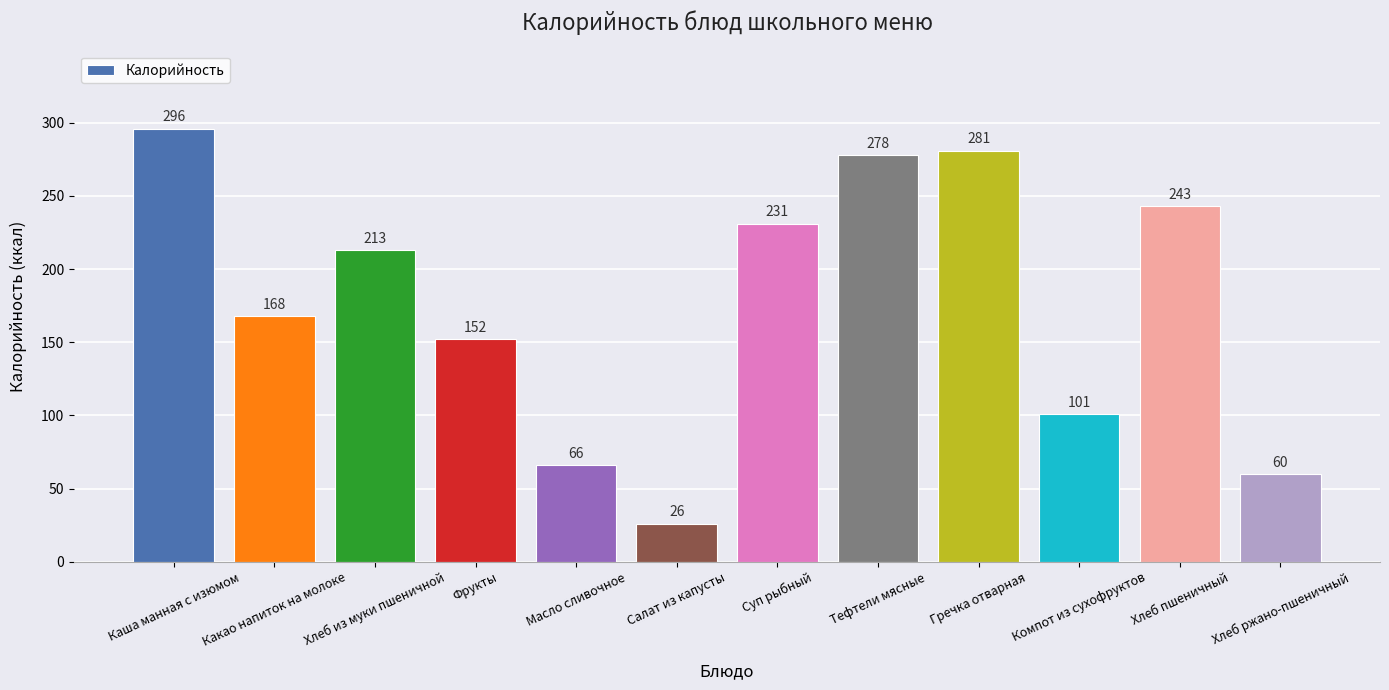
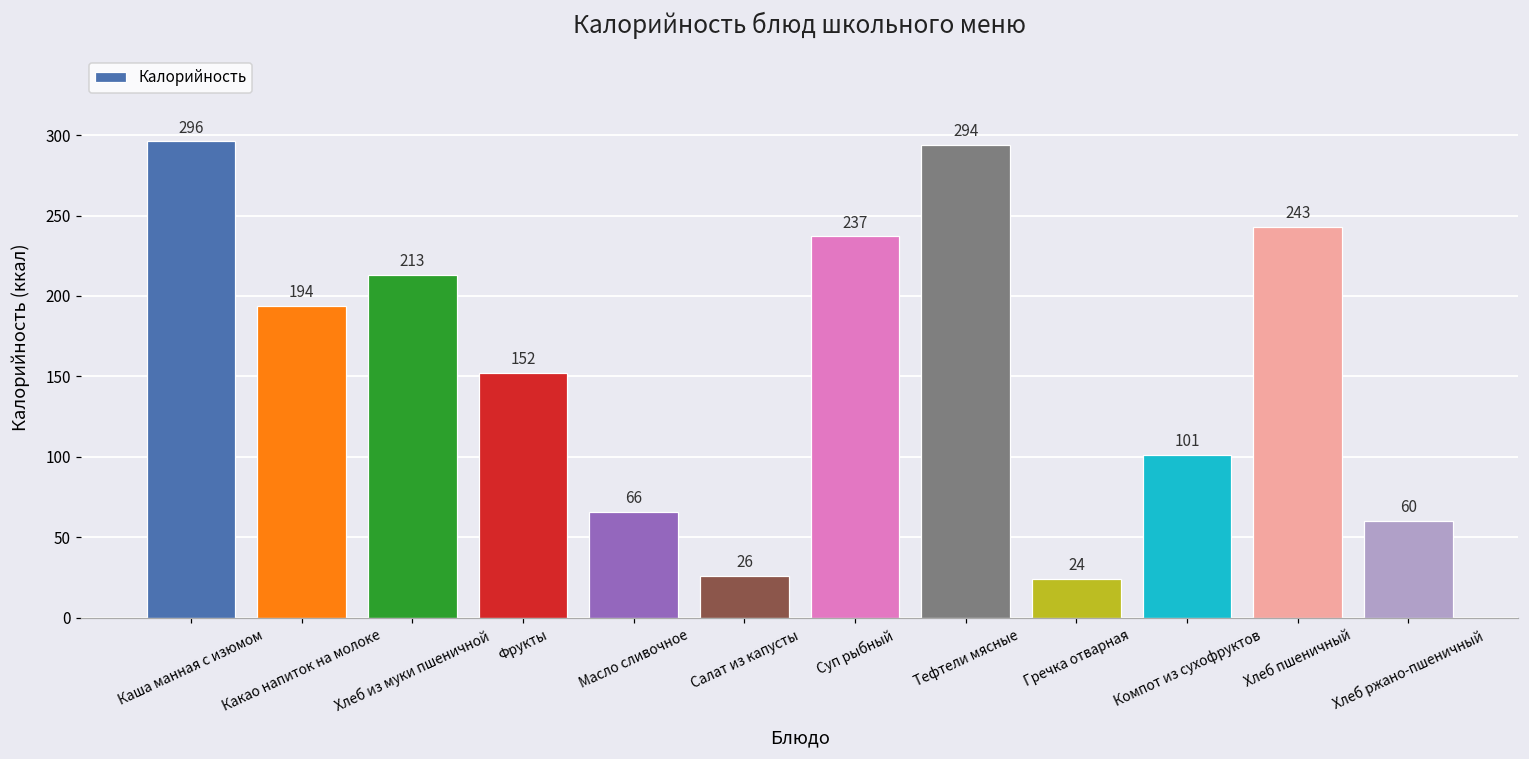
Какао напиток на молоке: 168 -> 194
Суп рыбный: 231 -> 237
Тефтели мясные: 278 -> 294
Гречка отварная: 281 -> 24
